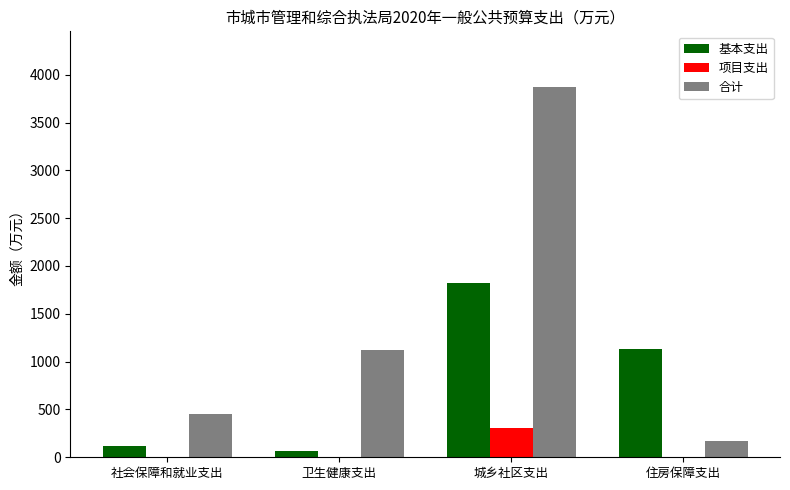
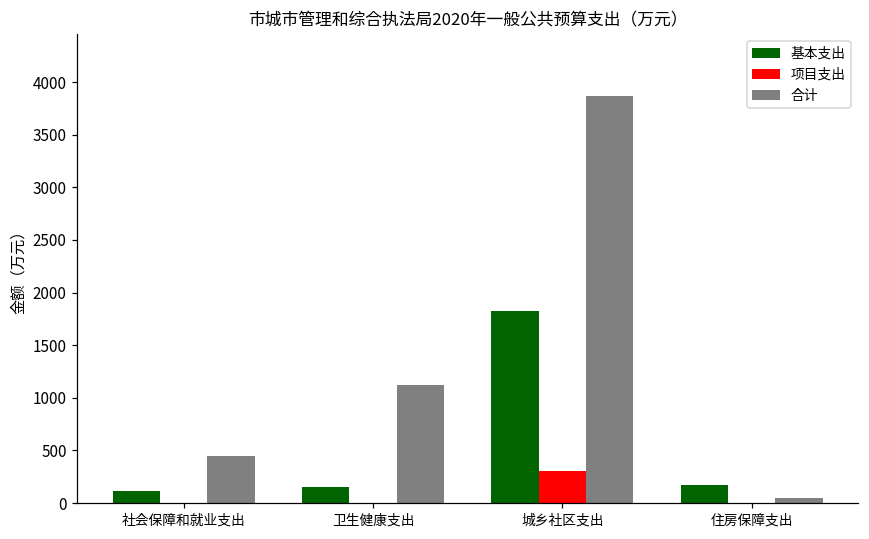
基本支出, 卫生健康支出: 100 -> 200
基本支出, 住房保障支出: 1100 -> 200
合计, 住房保障支出: 200 -> 0
